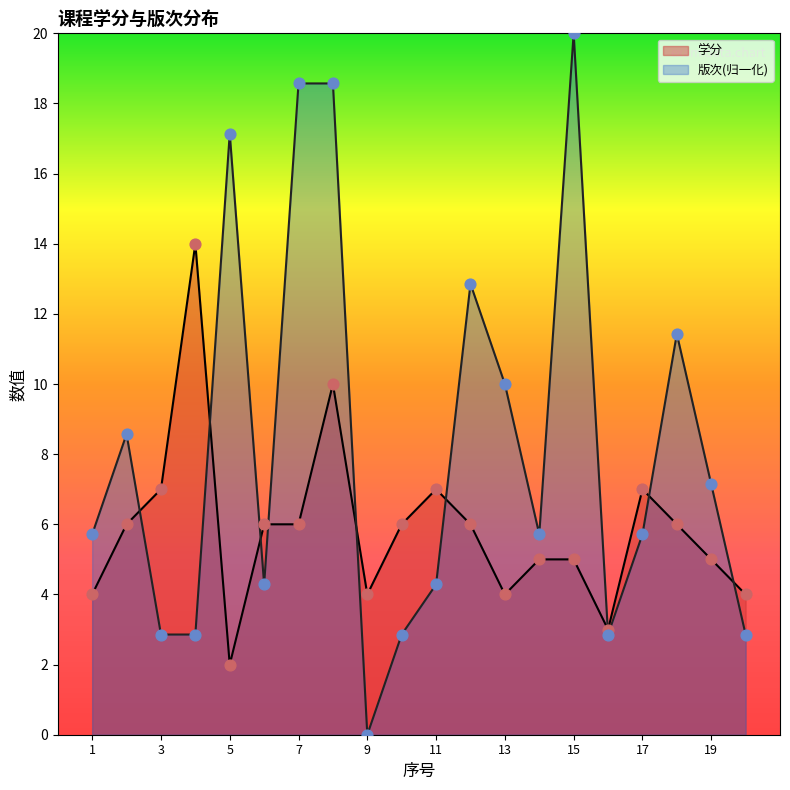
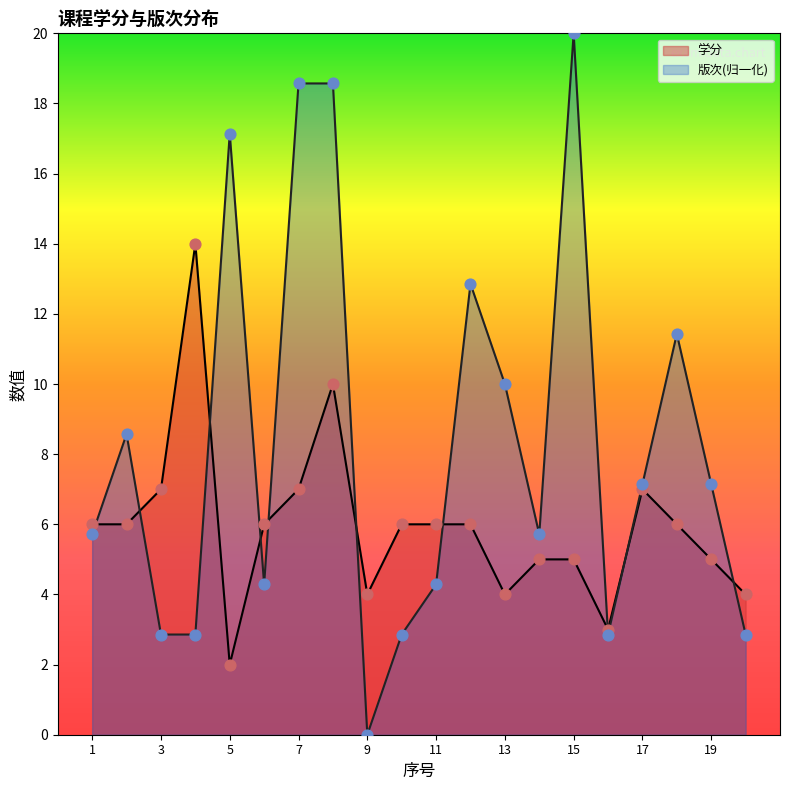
学分, 1: 4 -> 6
学分, 7: 6 -> 7
学分, 11: 7 -> 6
版次(归一化), 17: 5.7 -> 7.1
